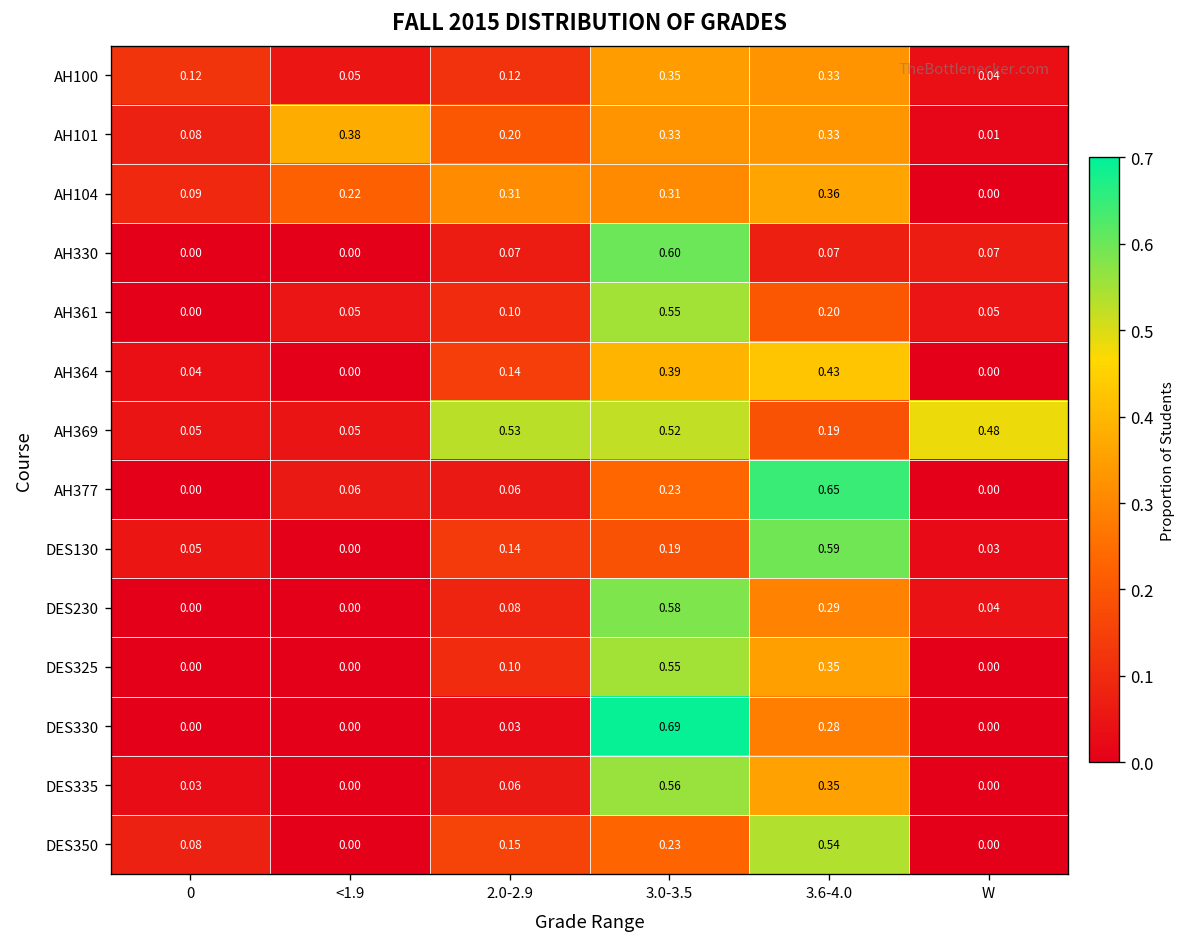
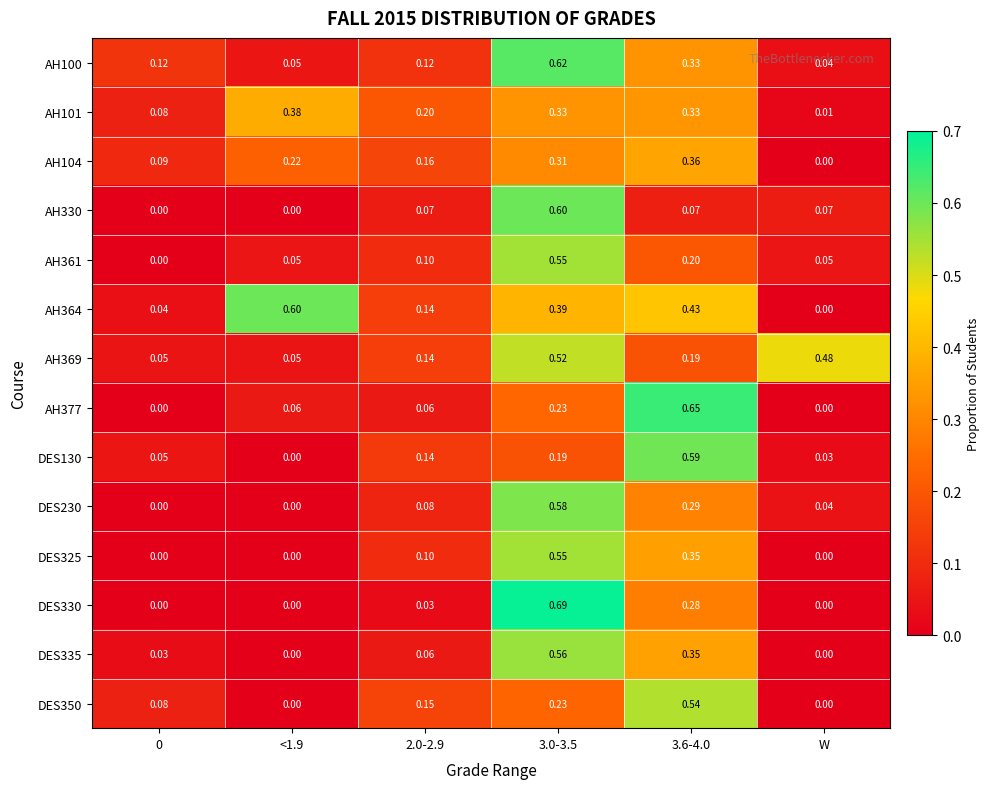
AH100, 3.0-3.5: 0.35 -> 0.62
AH104, 2.0-2.9: 0.31 -> 0.16
AH364, <1.9: 0.00 -> 0.60
AH369, 2.0-2.9: 0.53 -> 0.14
